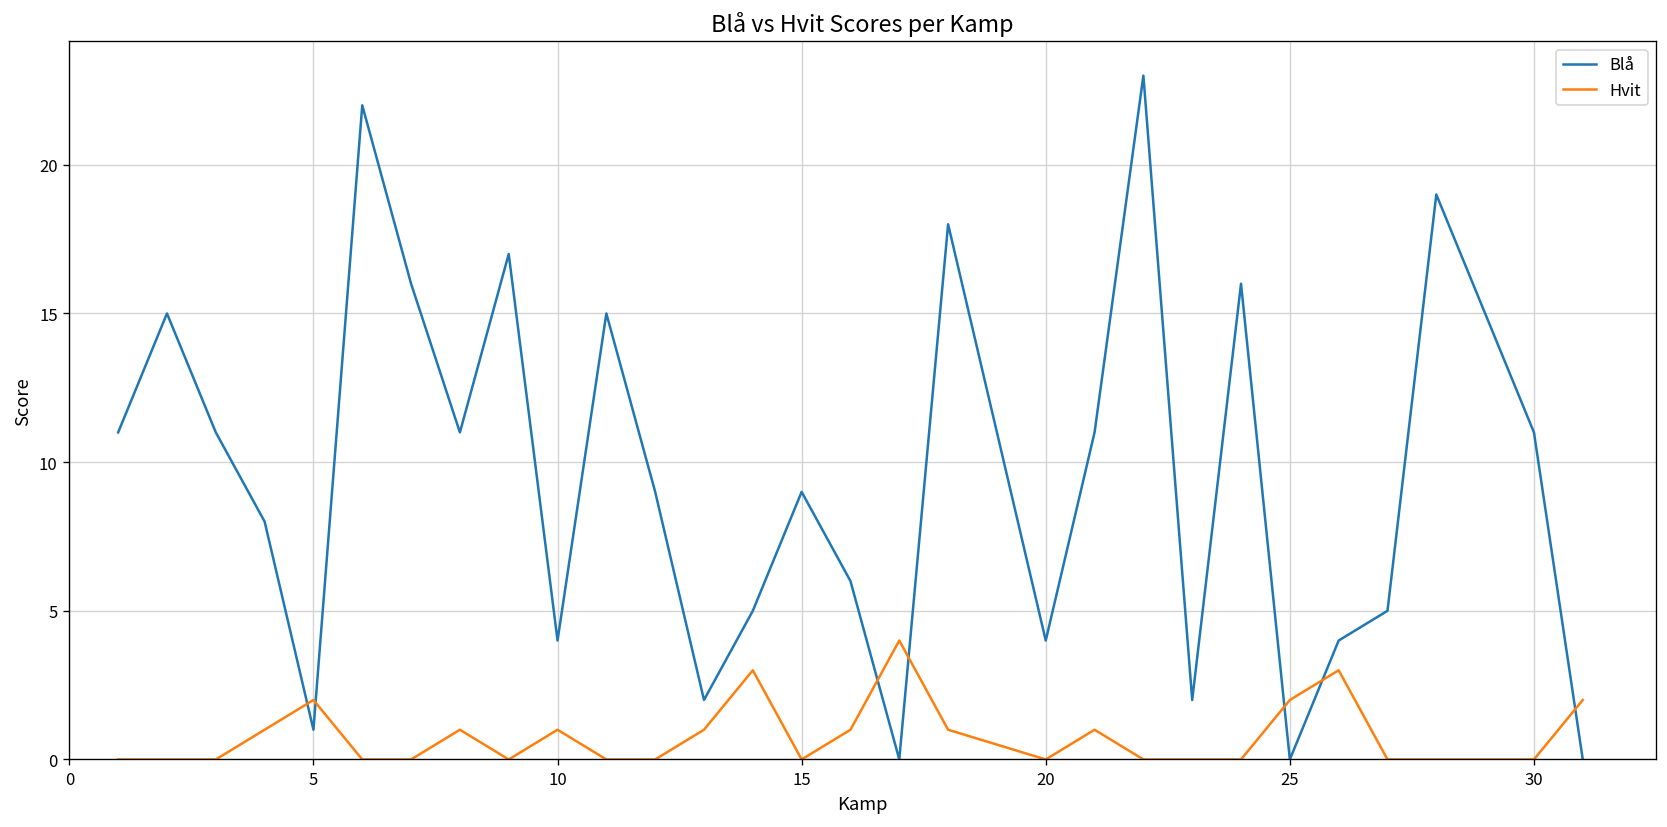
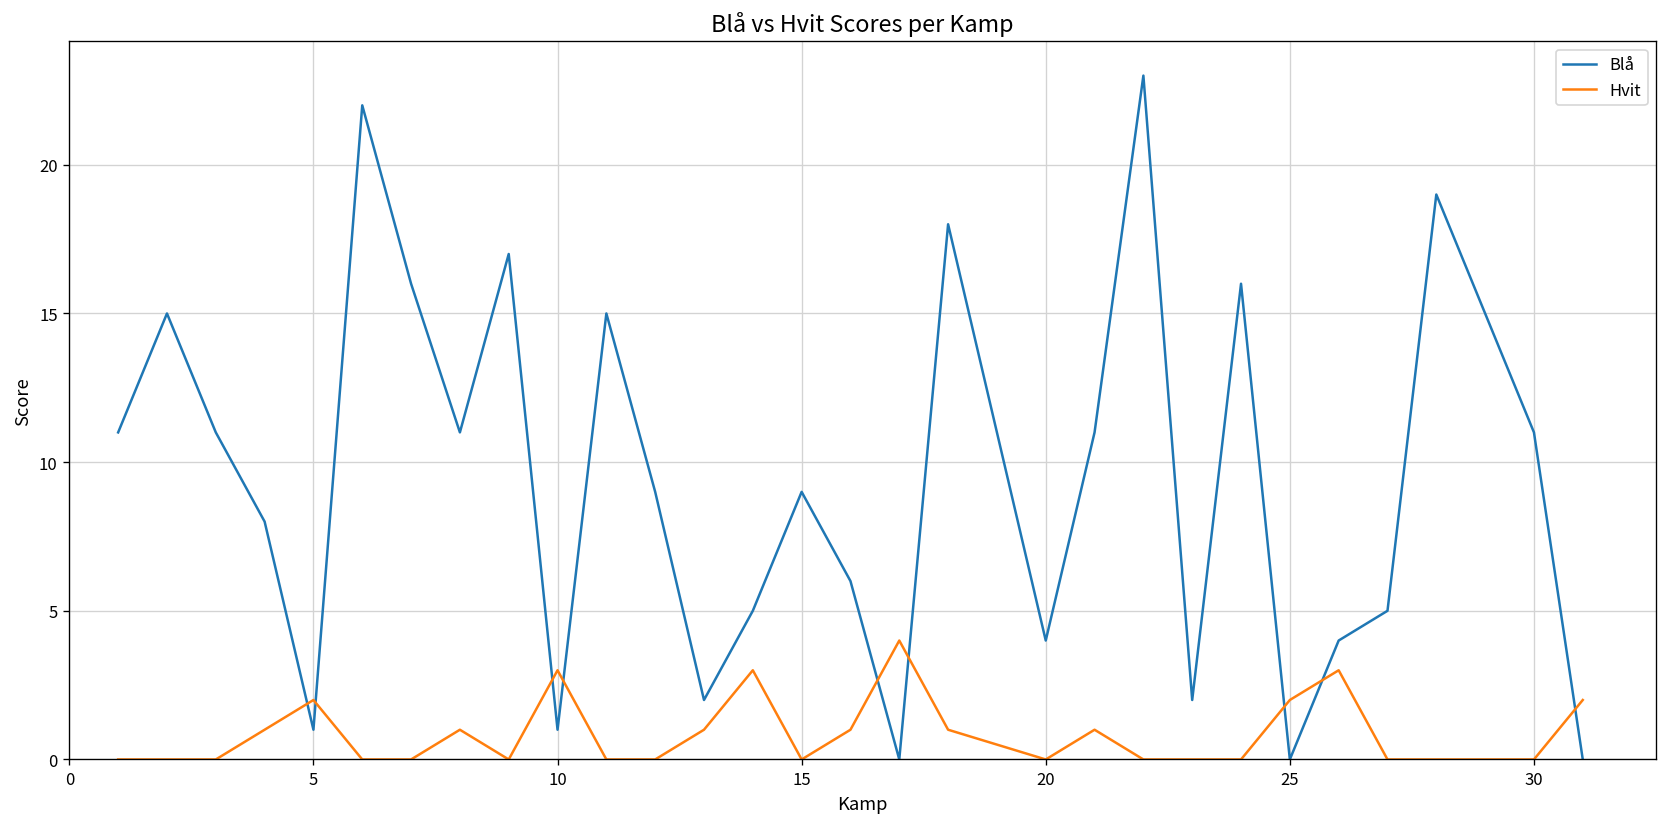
Blå, 10: 4 -> 1
Hvit, 10: 1 -> 3
